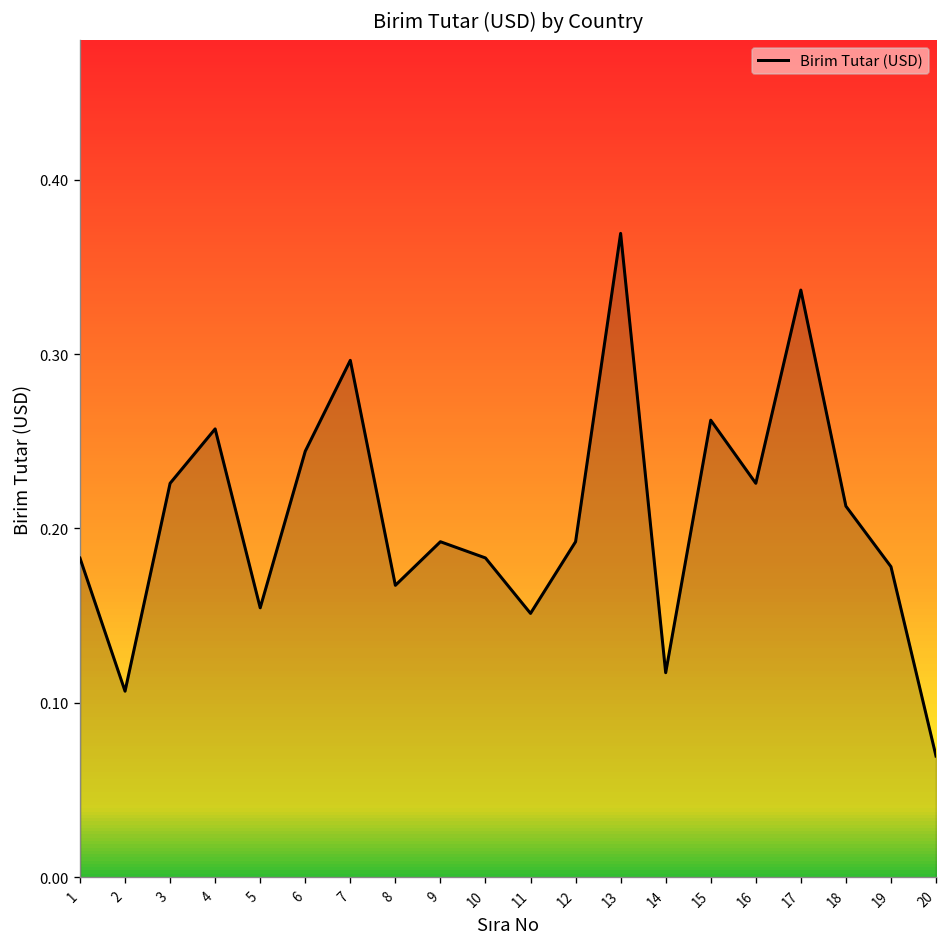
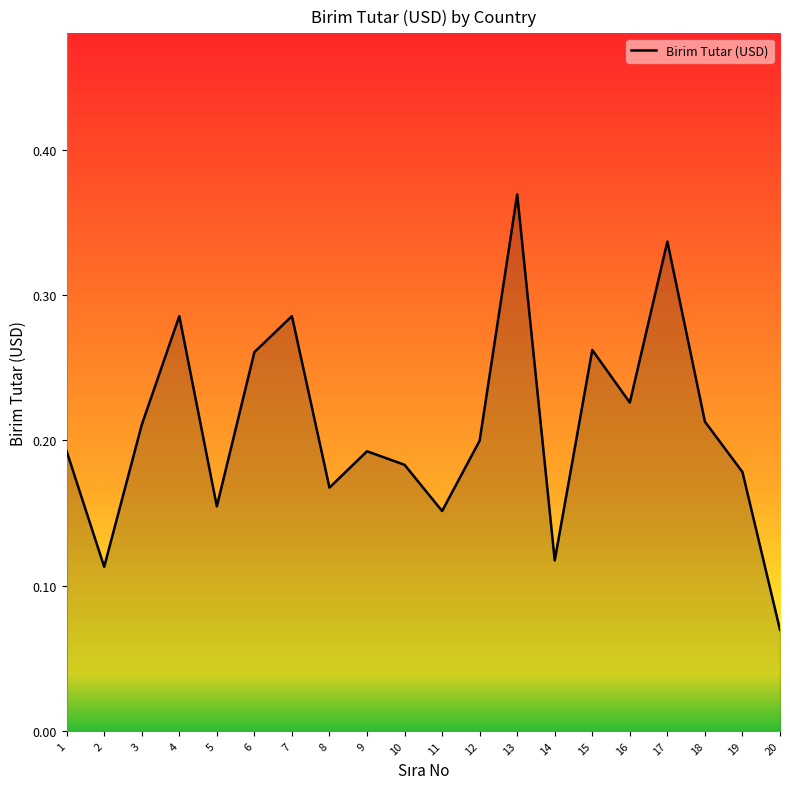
1: 0.183 -> 0.192
2: 0.107 -> 0.113
3: 0.226 -> 0.211
4: 0.257 -> 0.285
6: 0.244 -> 0.261
7: 0.296 -> 0.285
12: 0.192 -> 0.200
